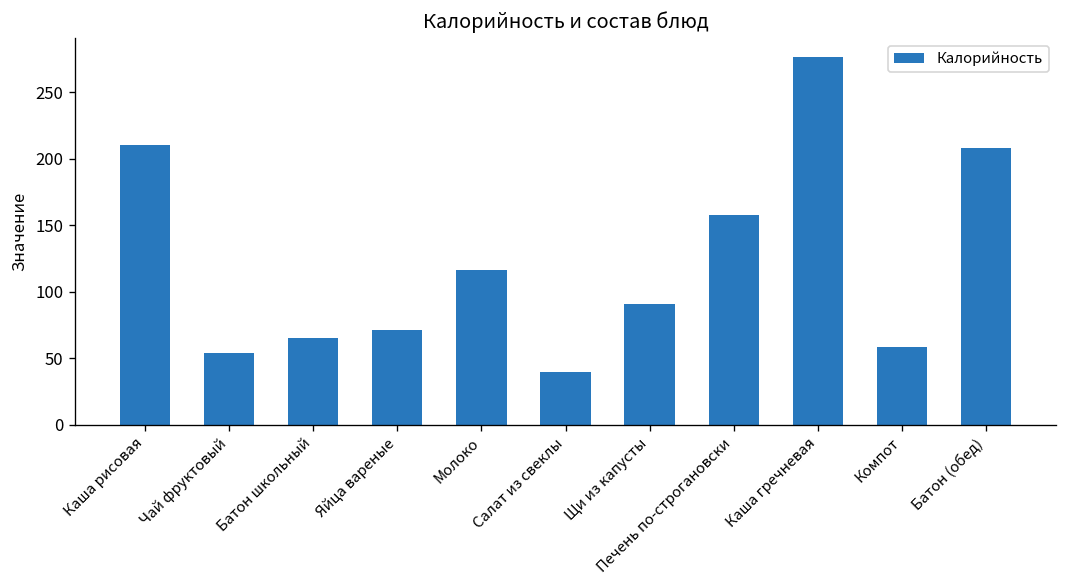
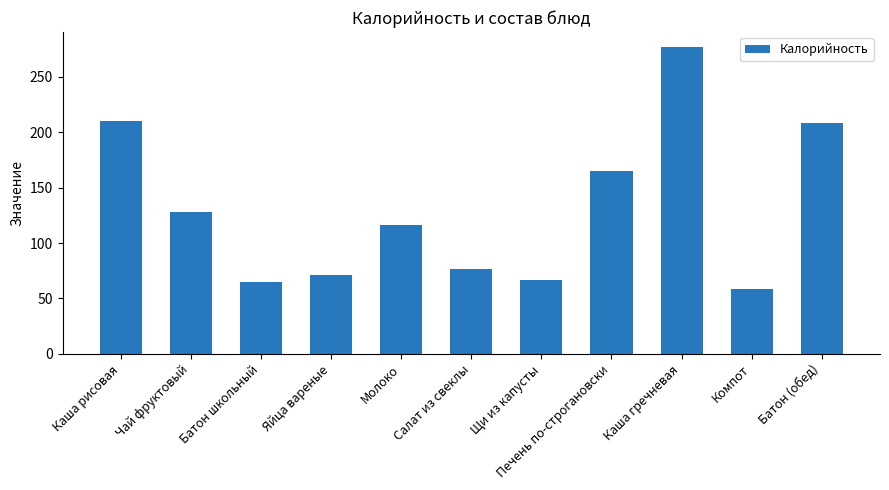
Чай фруктовый: 54 -> 128
Салат из свеклы: 40 -> 77
Щи из капусты: 91 -> 67
Печень по-строгановски: 158 -> 165
